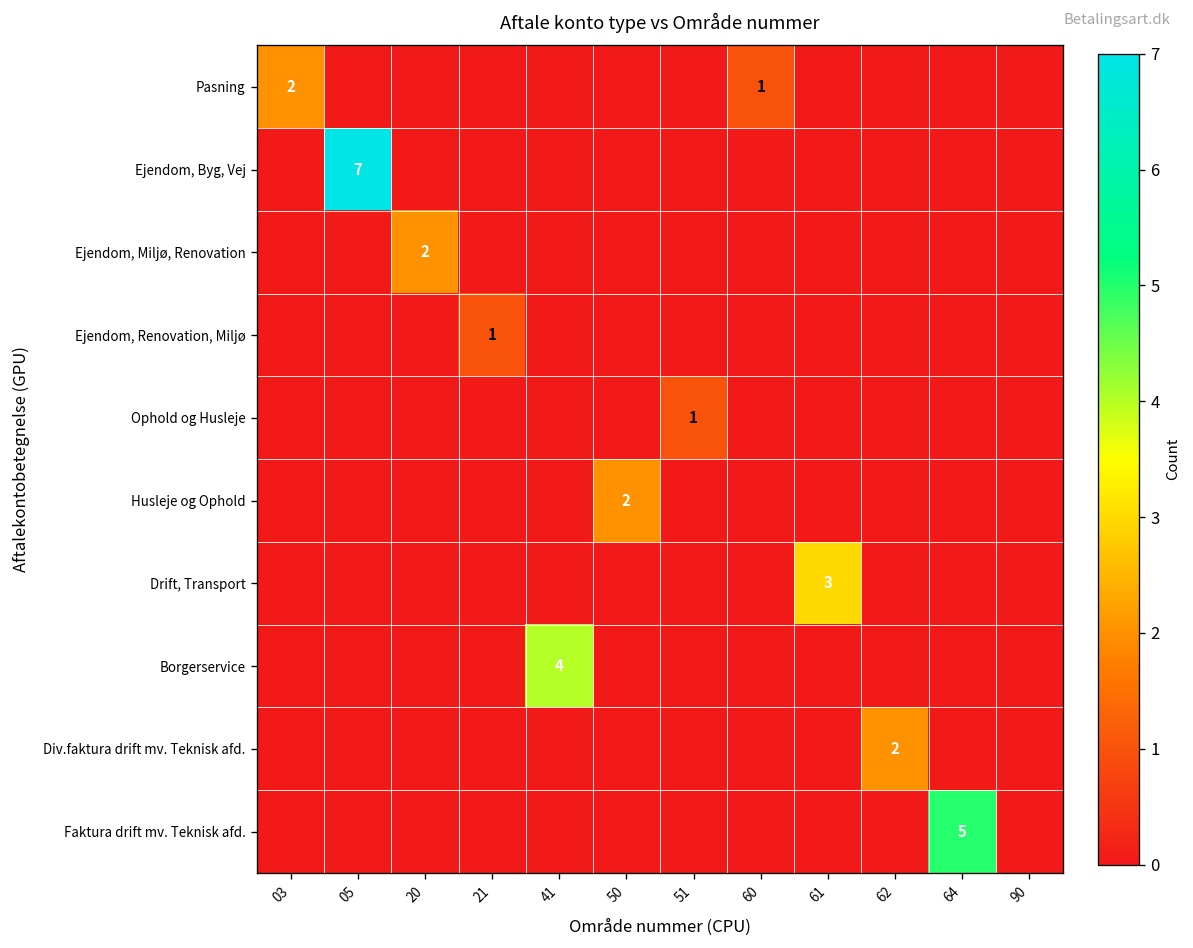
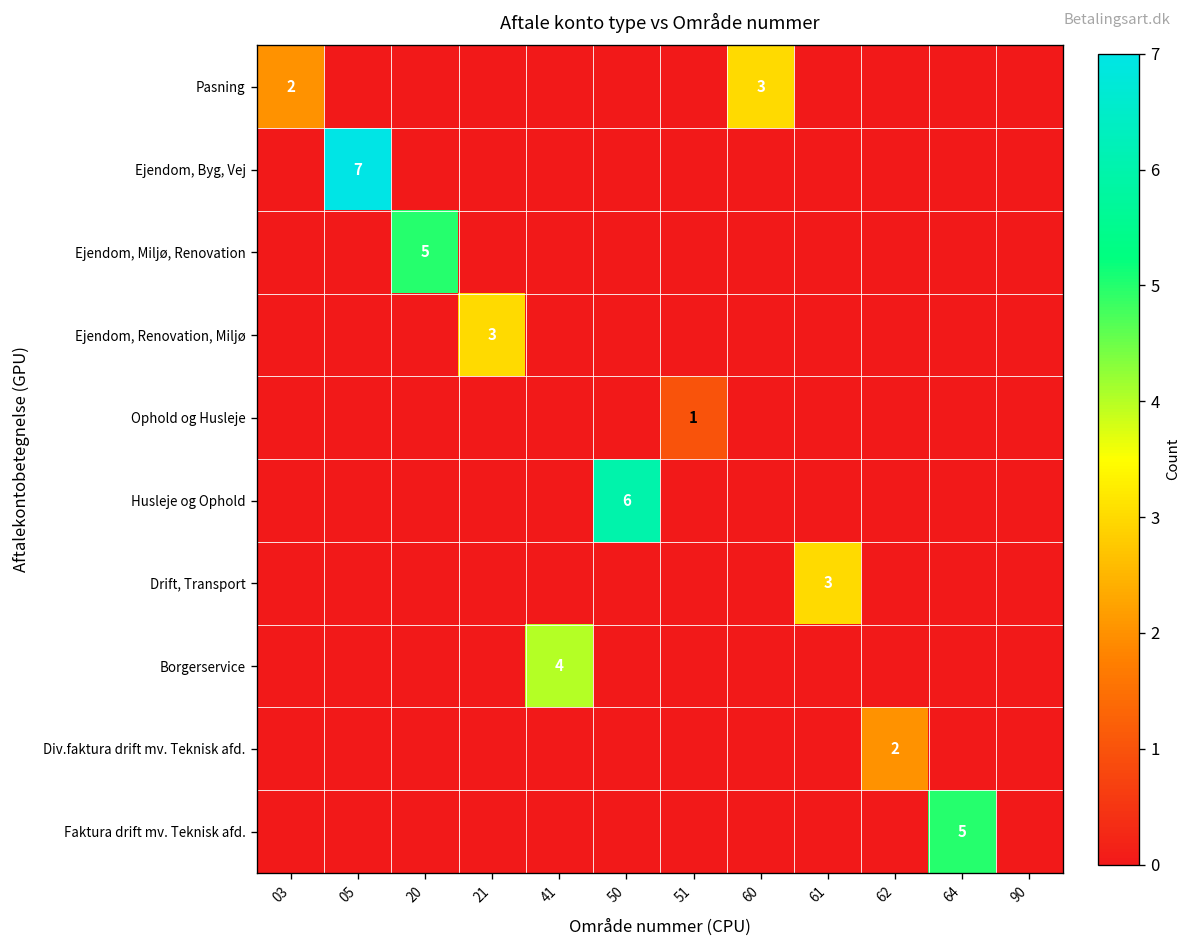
Pasning, 60: 1 -> 3
Ejendom, Miljø, Renovation, 20: 2 -> 5
Ejendom, Renovation, Miljø, 21: 1 -> 3
Husleje og Ophold, 50: 2 -> 6
